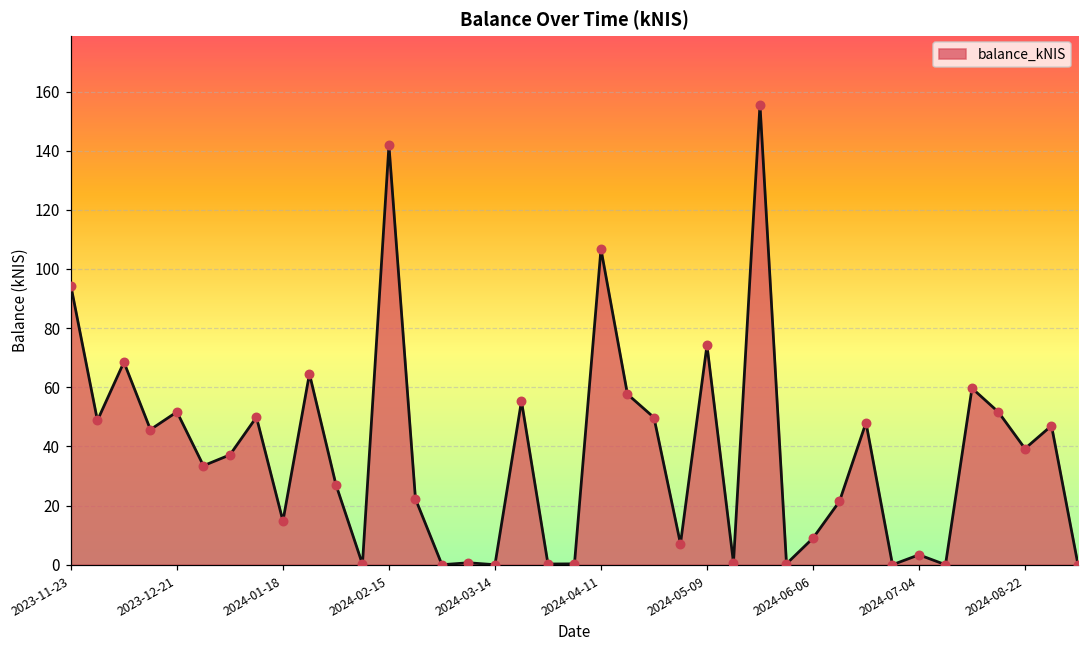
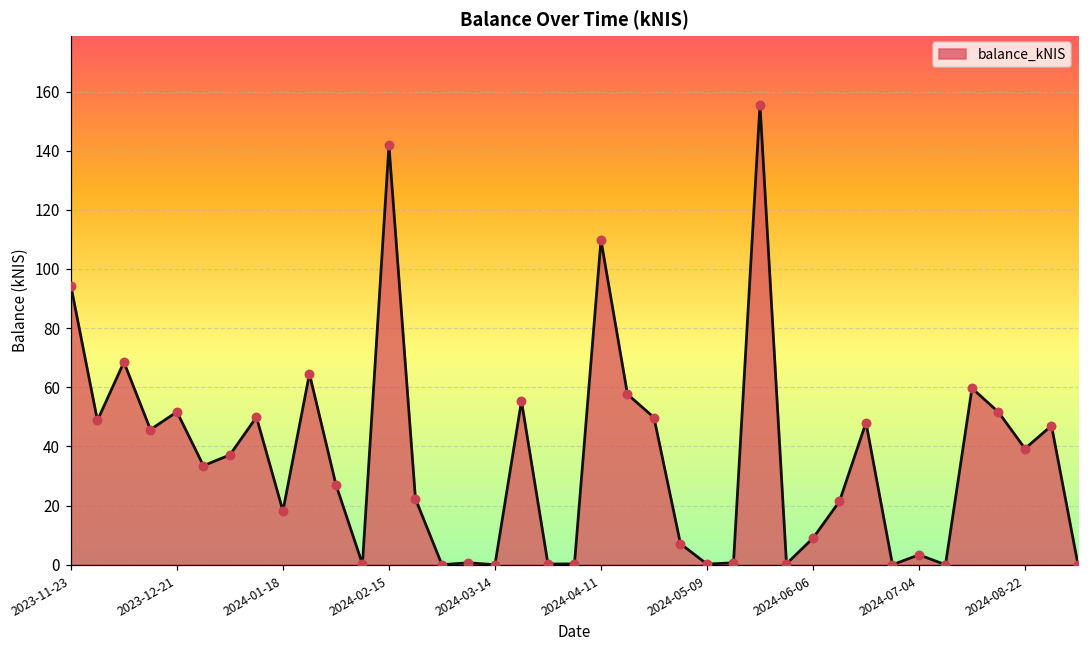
2024-01-18: 15 -> 18
2024-04-11: 107 -> 110
2024-05-09: 74 -> 0
